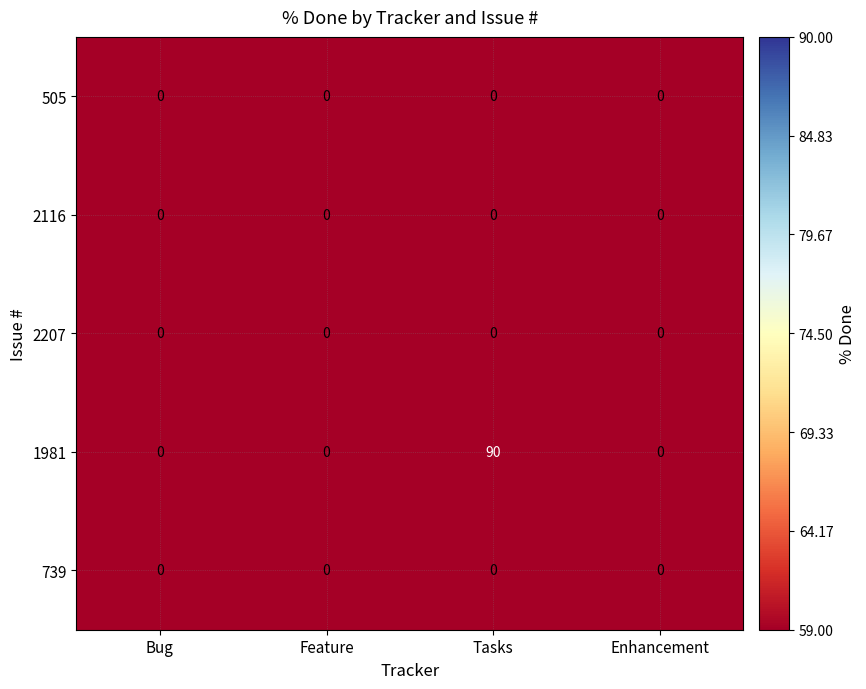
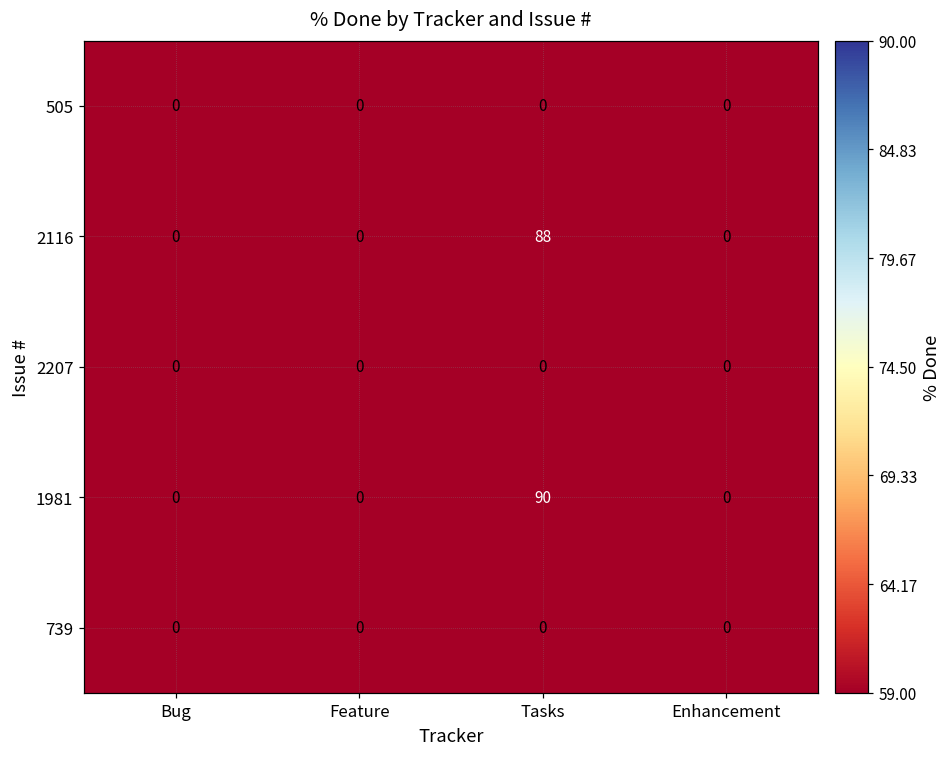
2116, Tasks: 0 -> 88
